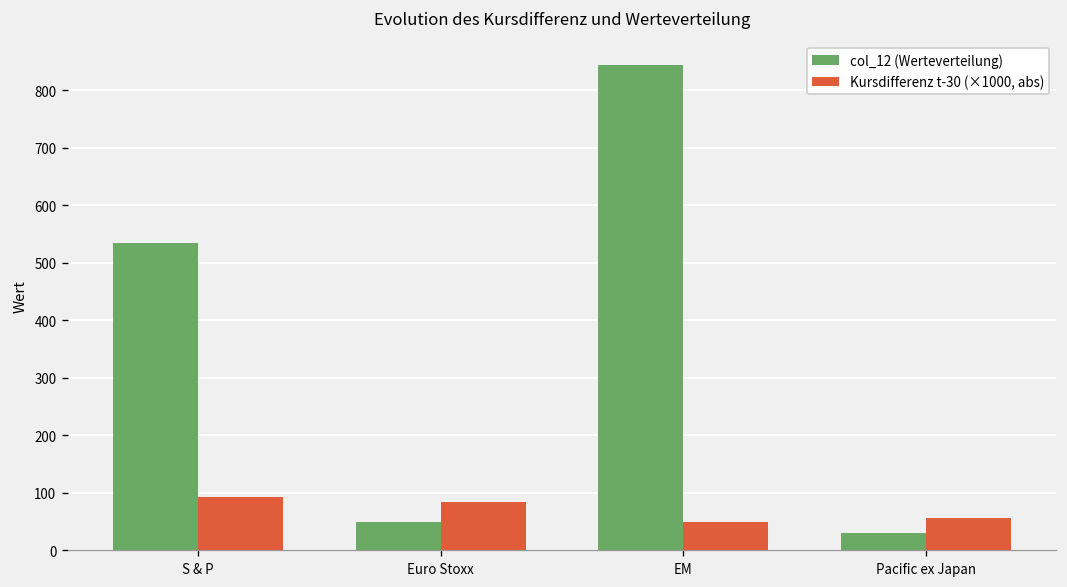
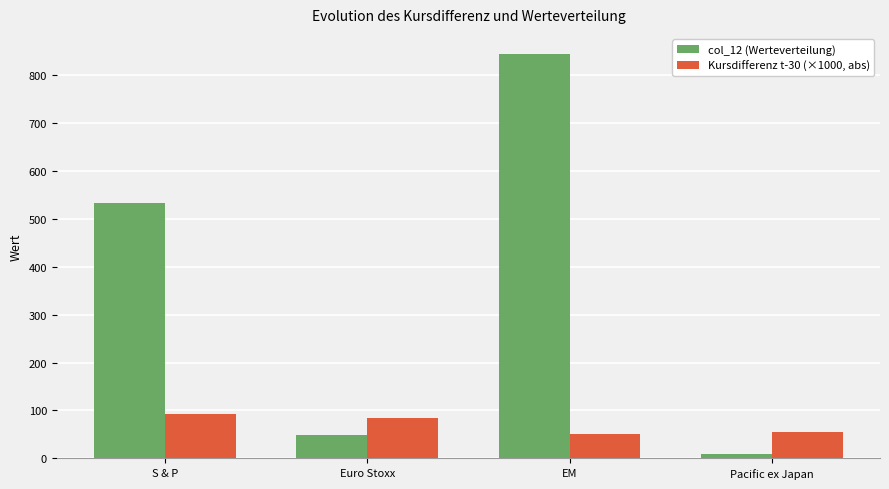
col_12 (Werteverteilung), Pacific ex Japan: 30 -> 10
